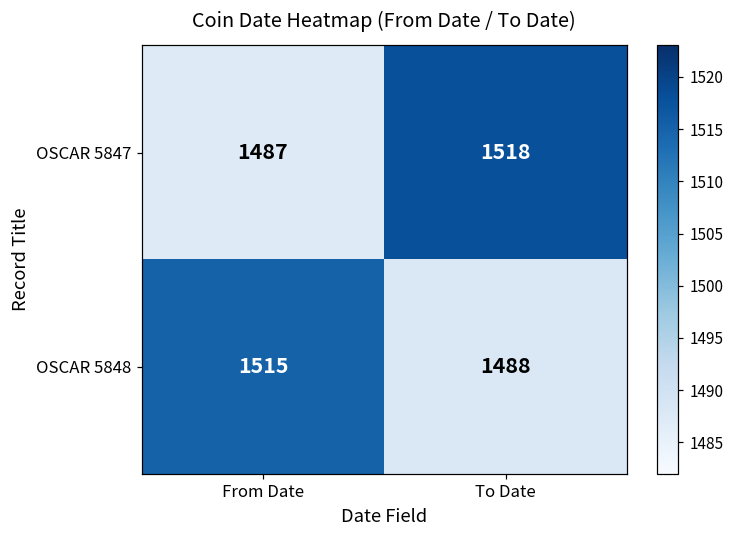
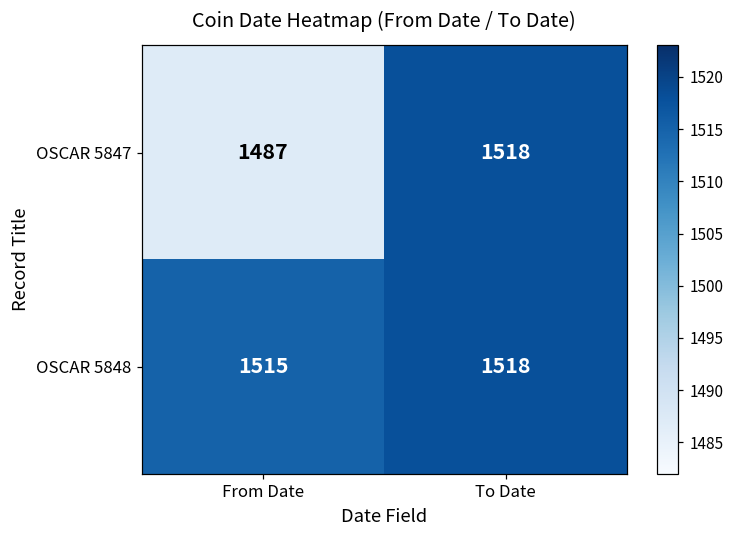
OSCAR 5848, To Date: 1488 -> 1518
